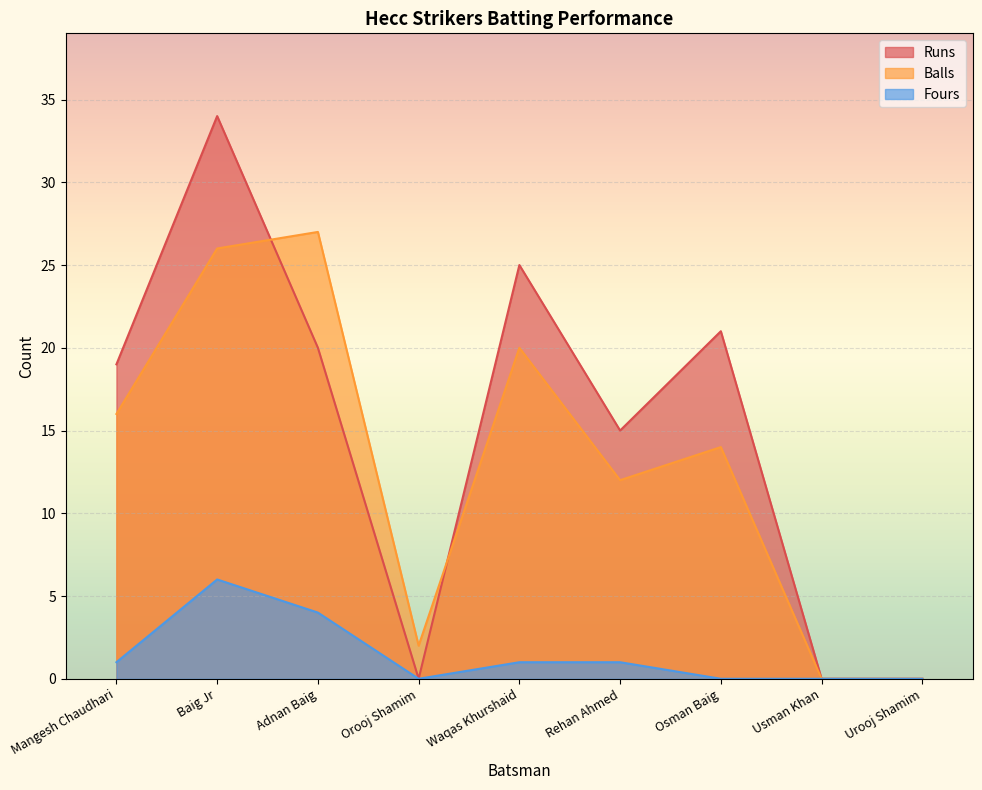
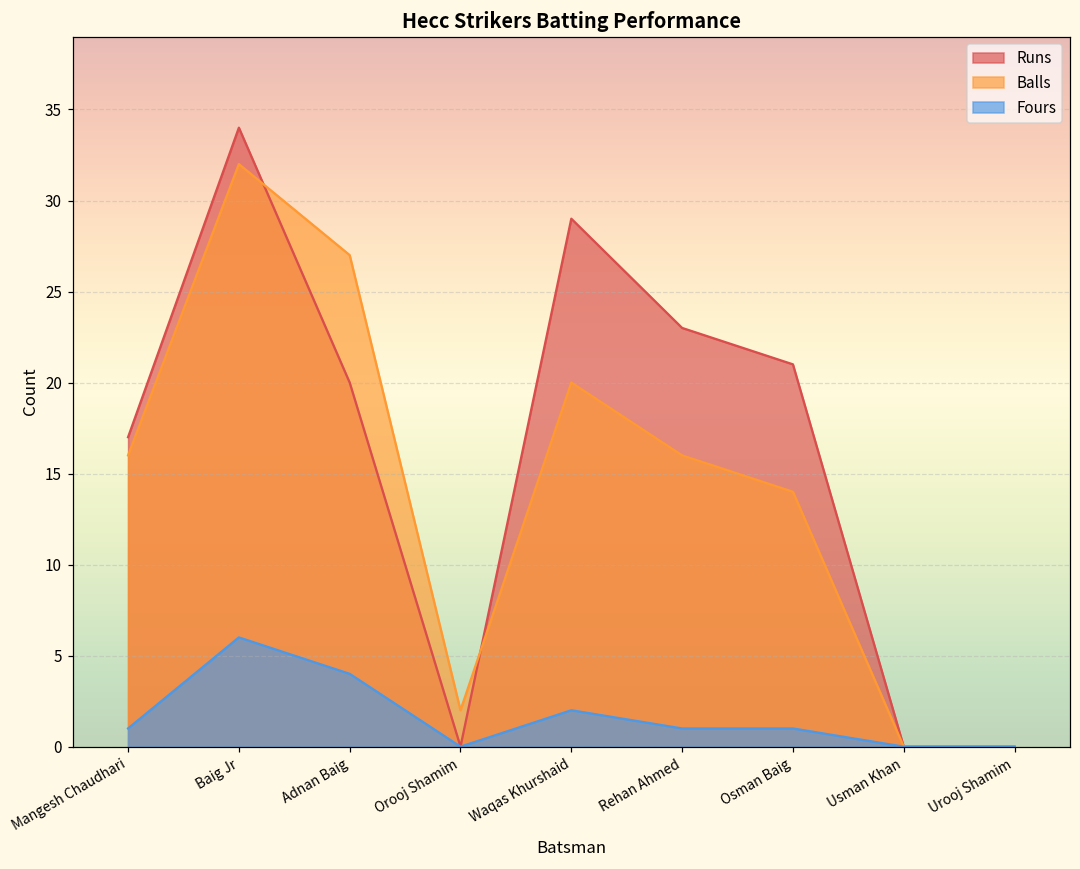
Runs, Mangesh Chaudhari: 19 -> 17
Balls, Baig Jr: 26 -> 32
Runs, Waqas Khurshaid: 25 -> 29
Fours, Waqas Khurshaid: 1 -> 2
Runs, Rehan Ahmed: 15 -> 23
Balls, Rehan Ahmed: 12 -> 16
Fours, Osman Baig: 0 -> 1
